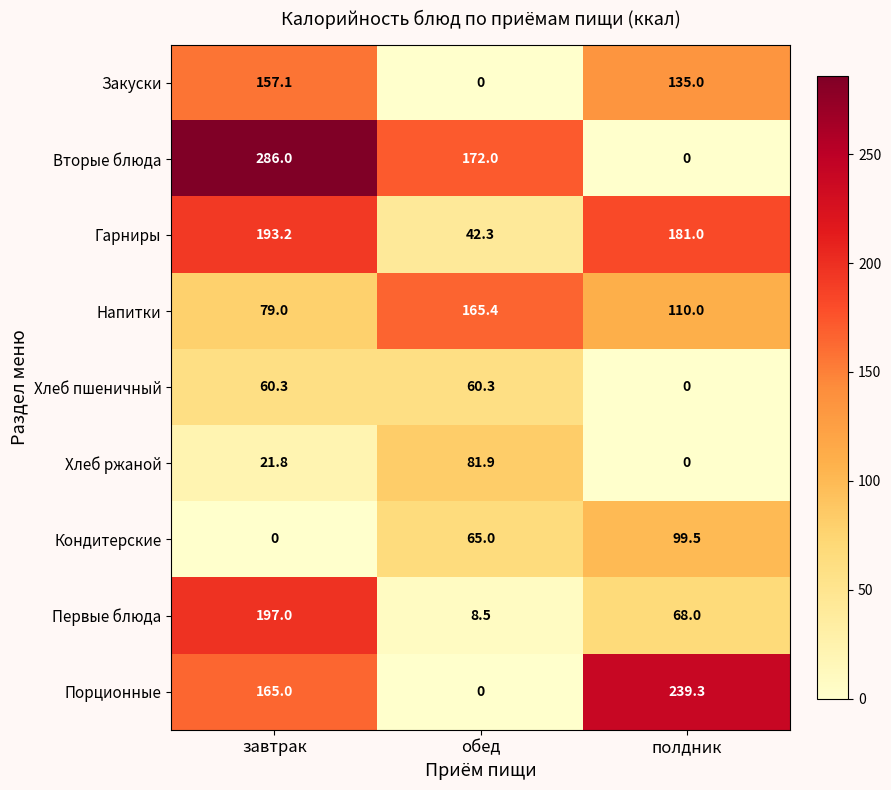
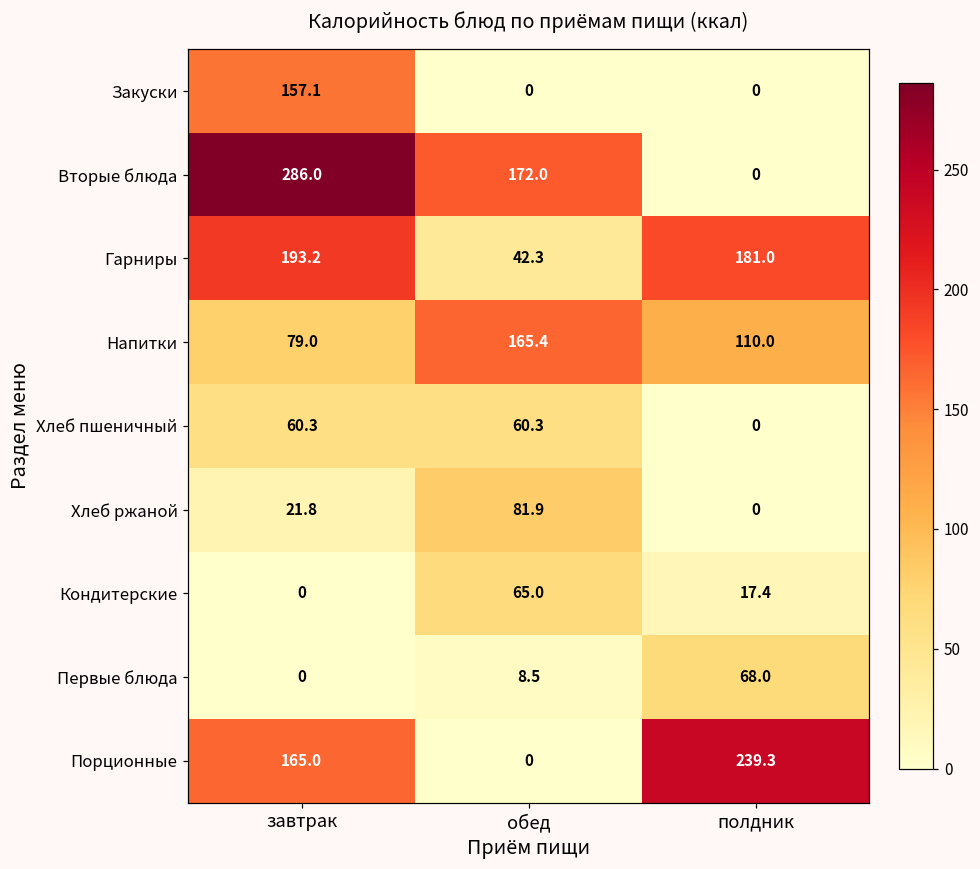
Закуски, полдник: 135.0 -> 0
Кондитерские, полдник: 99.5 -> 17.4
Первые блюда, завтрак: 197.0 -> 0
